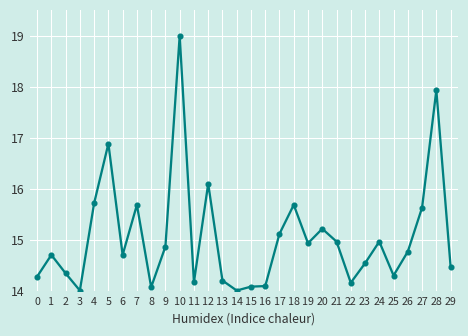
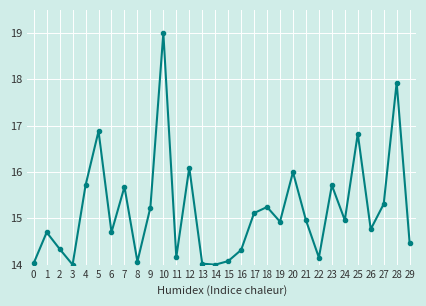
0: 14.3 -> 14.0
9: 14.9 -> 15.2
13: 14.2 -> 14.0
16: 14.1 -> 14.3
18: 15.7 -> 15.2
20: 15.2 -> 16.0
23: 14.5 -> 15.7
25: 14.3 -> 16.8
27: 15.6 -> 15.3
